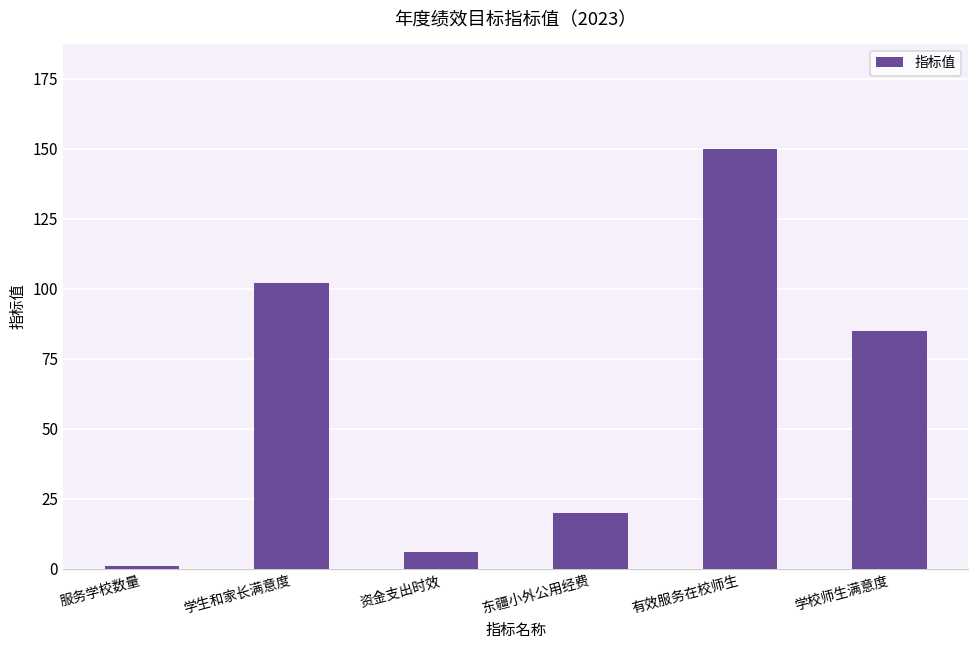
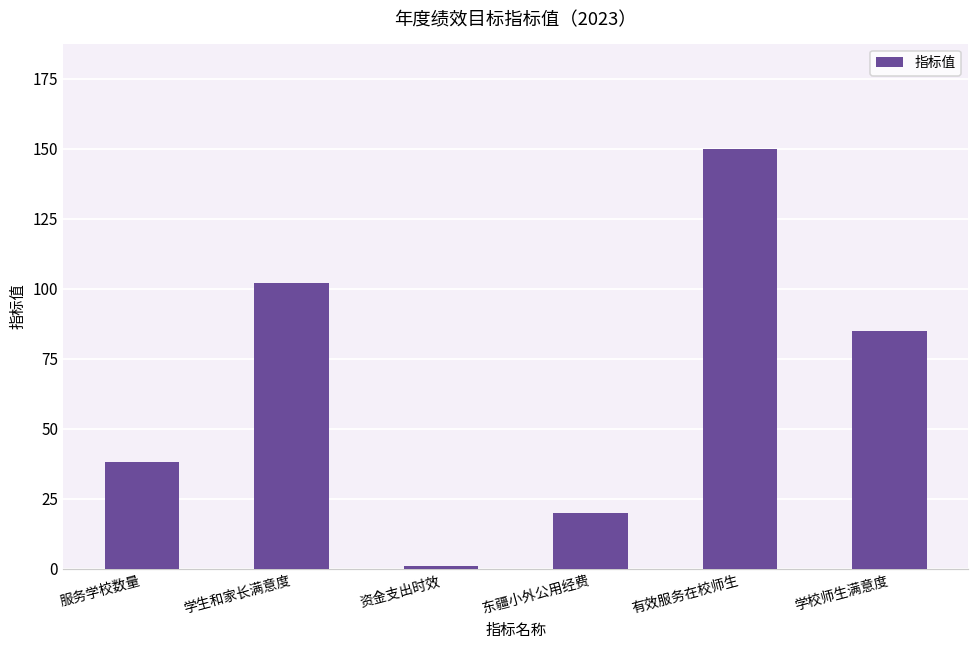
服务学校数量: 1 -> 38
资金支出时效: 6 -> 1
